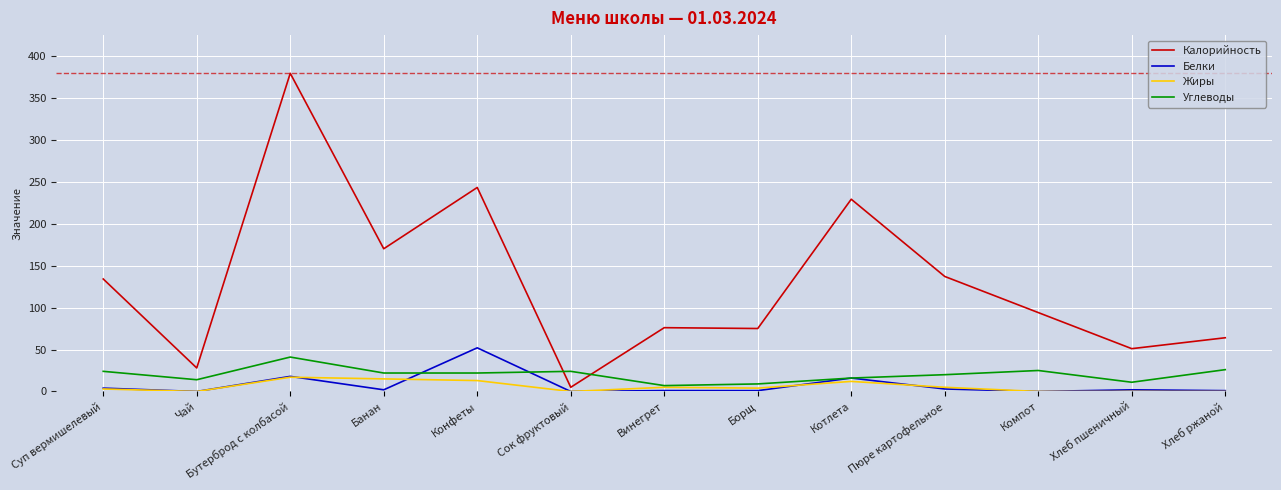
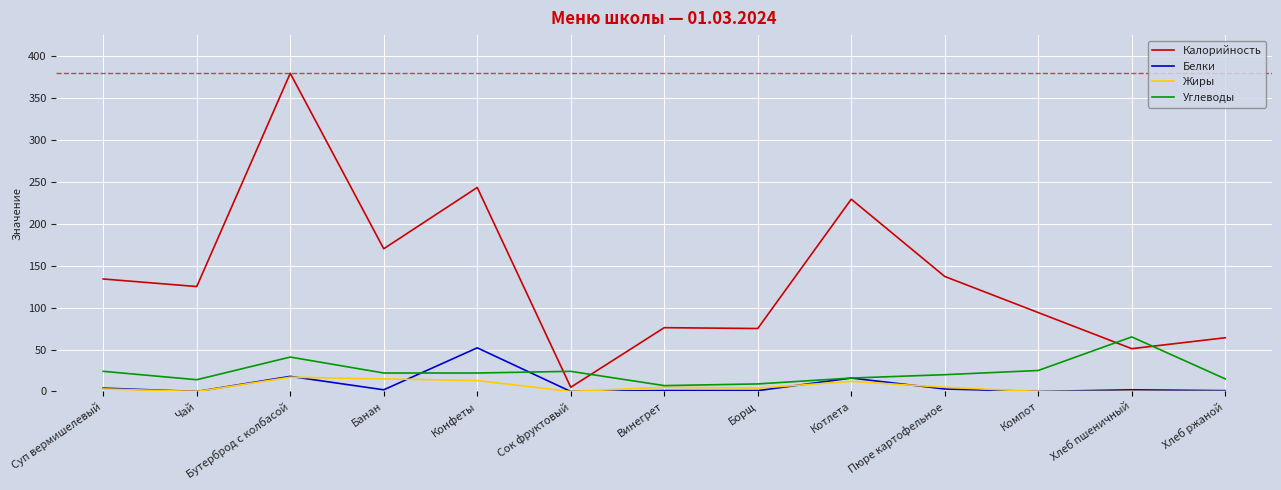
Калорийность, Чай: 30 -> 130
Углеводы, Хлеб пшеничный: 10 -> 70
Углеводы, Хлеб ржаной: 30 -> 20
